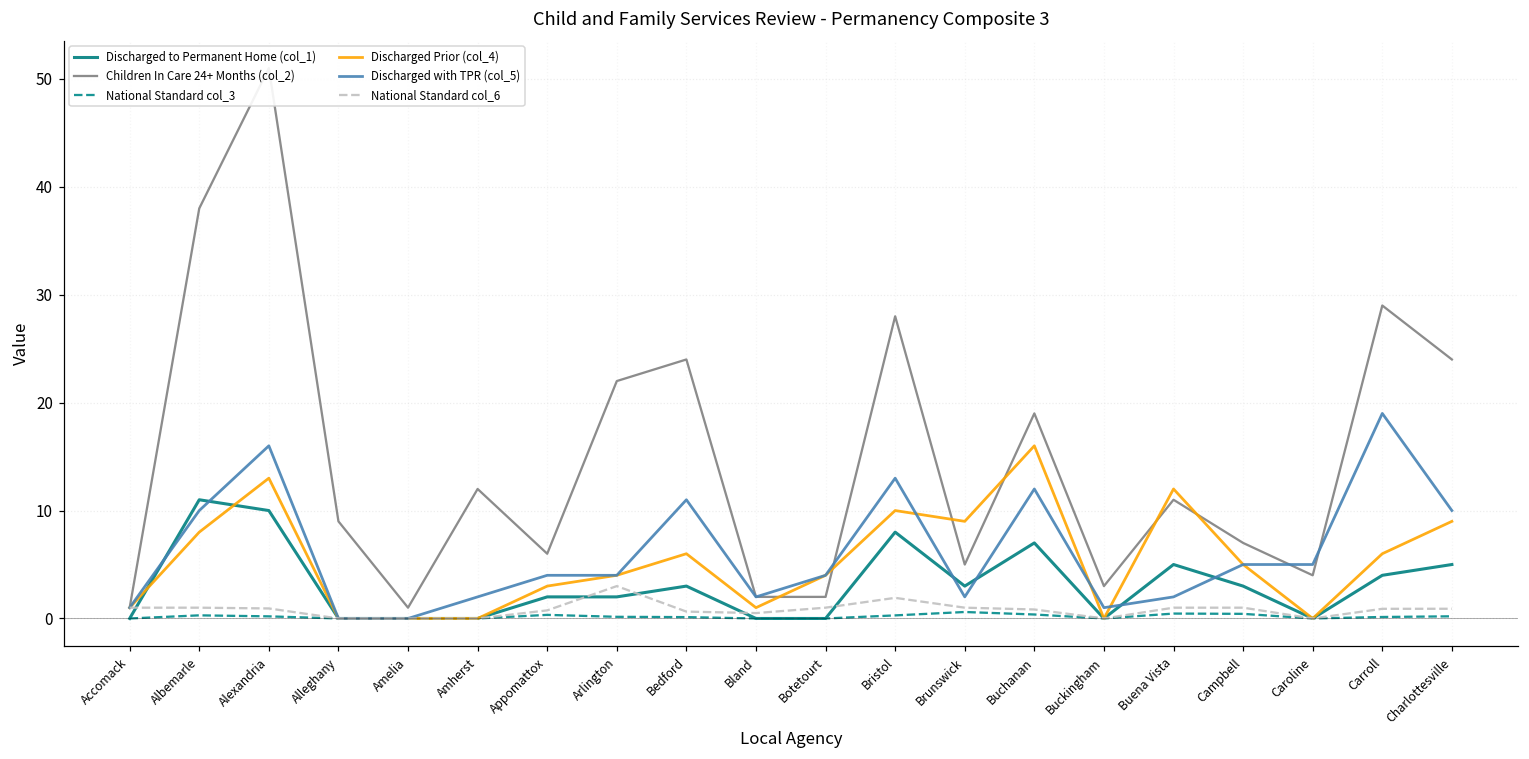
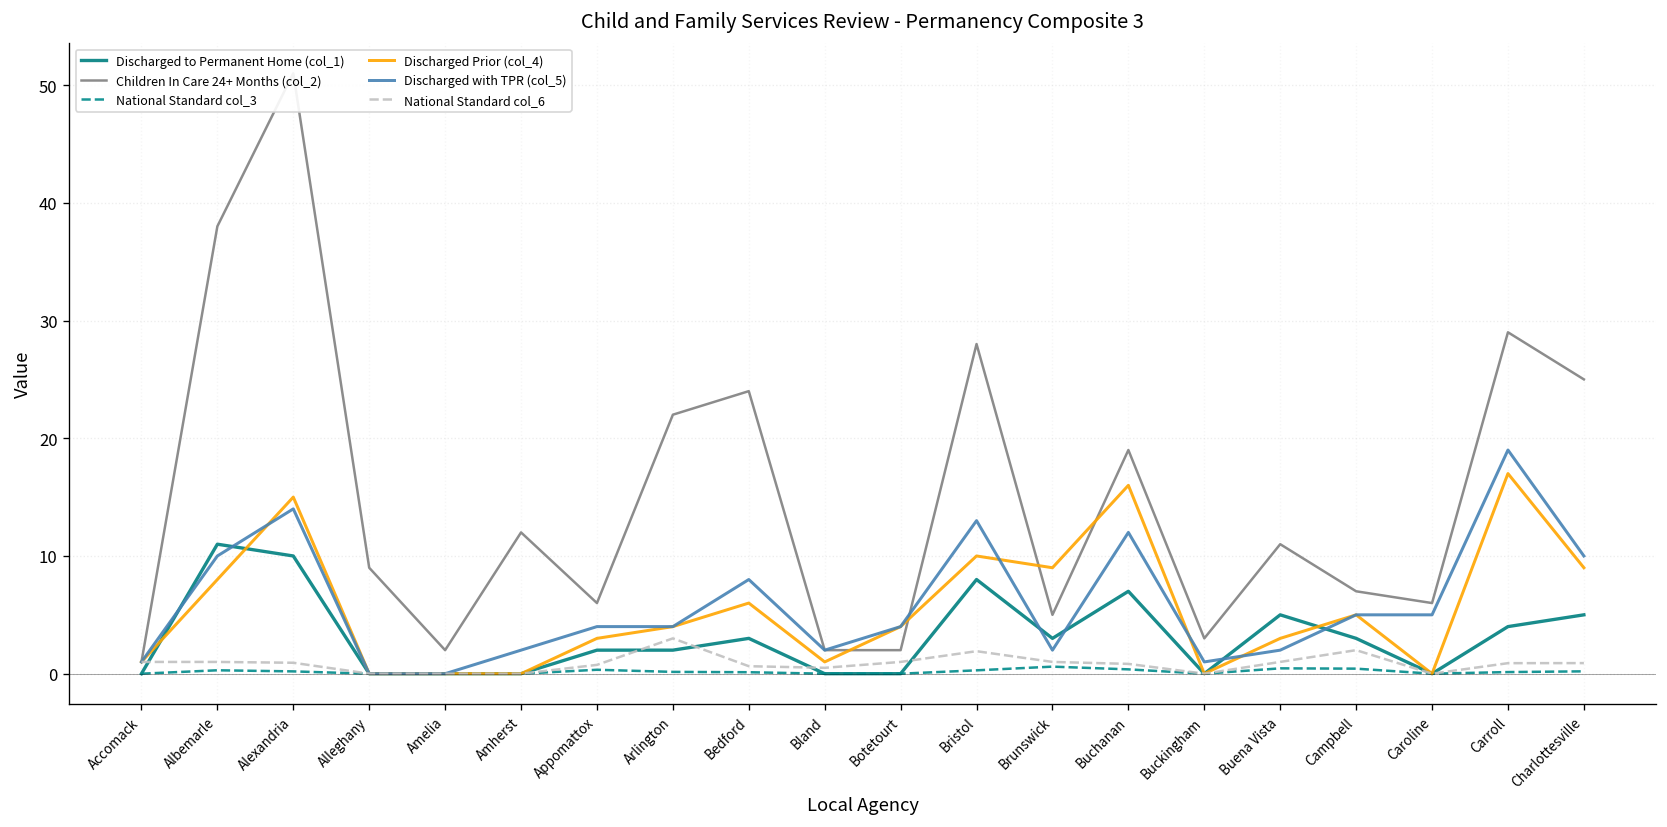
Discharged Prior (col_4), Alexandria: 13 -> 15
Discharged with TPR (col_5), Alexandria: 16 -> 14
Children In Care 24+ Months (col_2), Amelia: 1 -> 2
Discharged with TPR (col_5), Bedford: 11 -> 8
Discharged Prior (col_4), Buena Vista: 12 -> 3
National Standard col_6, Campbell: 1 -> 2
Children In Care 24+ Months (col_2), Caroline: 4 -> 6
Discharged Prior (col_4), Carroll: 6 -> 17
Children In Care 24+ Months (col_2), Charlottesville: 24 -> 25
